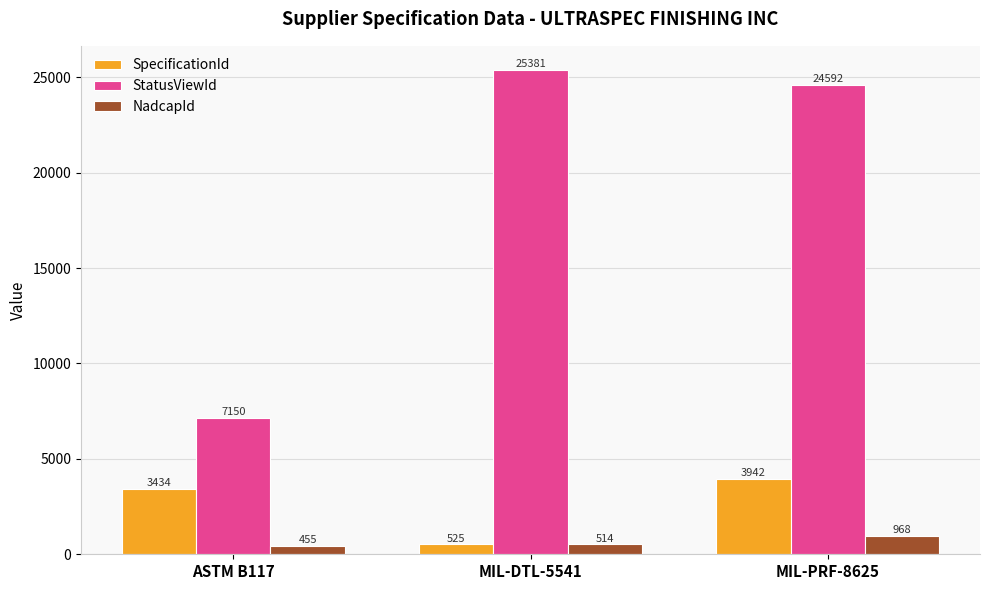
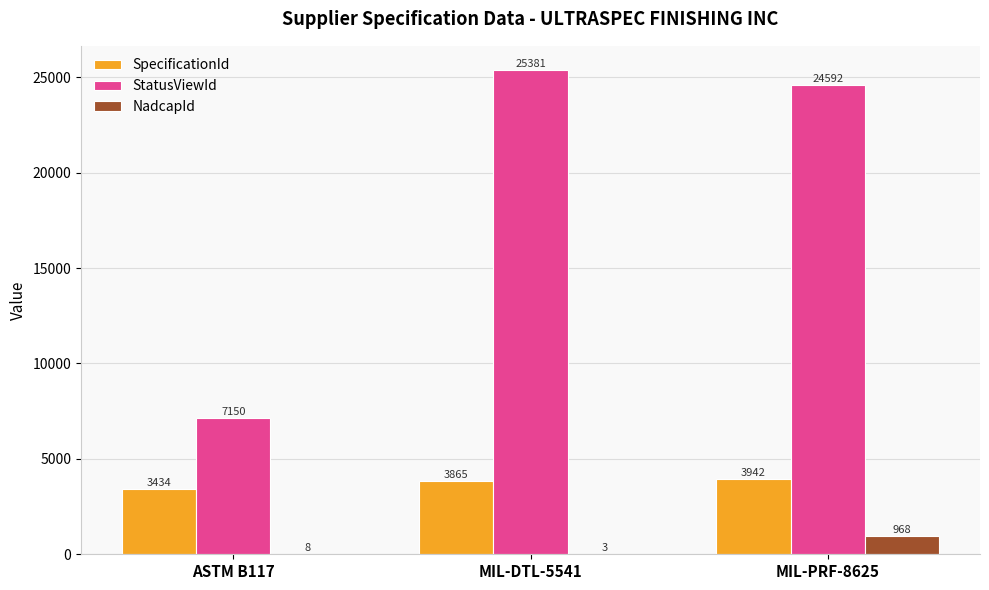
NadcapId, ASTM B117: 455 -> 8
SpecificationId, MIL-DTL-5541: 525 -> 3865
NadcapId, MIL-DTL-5541: 514 -> 3
